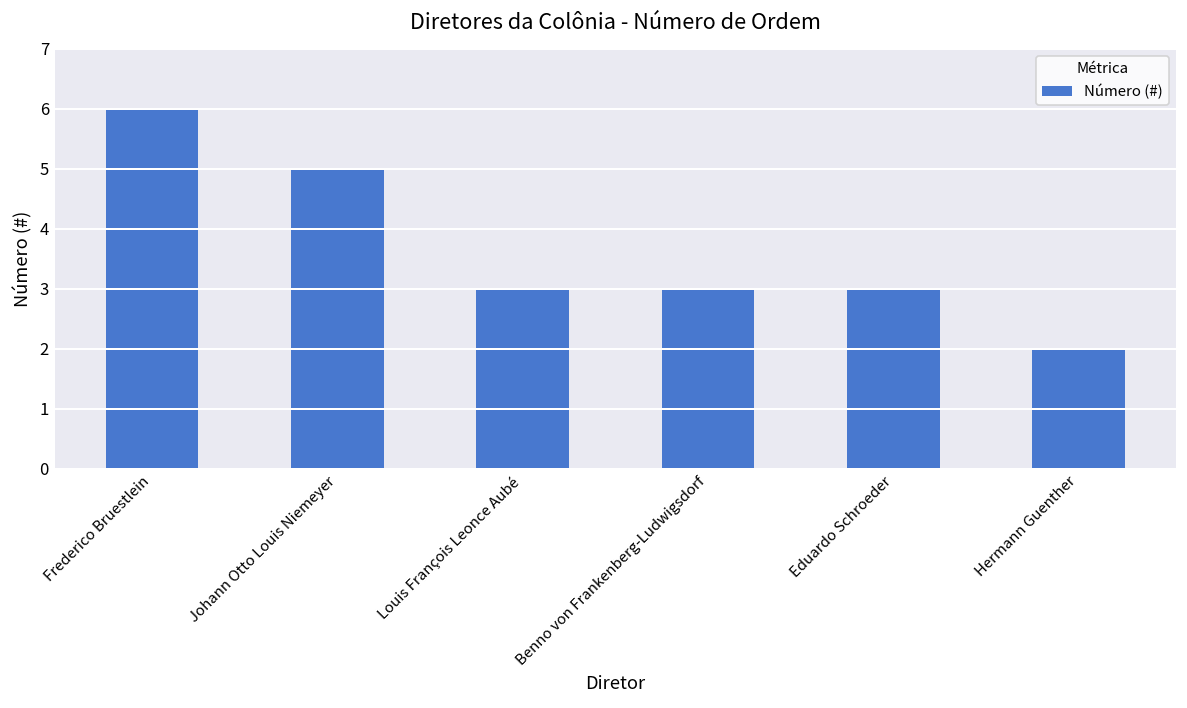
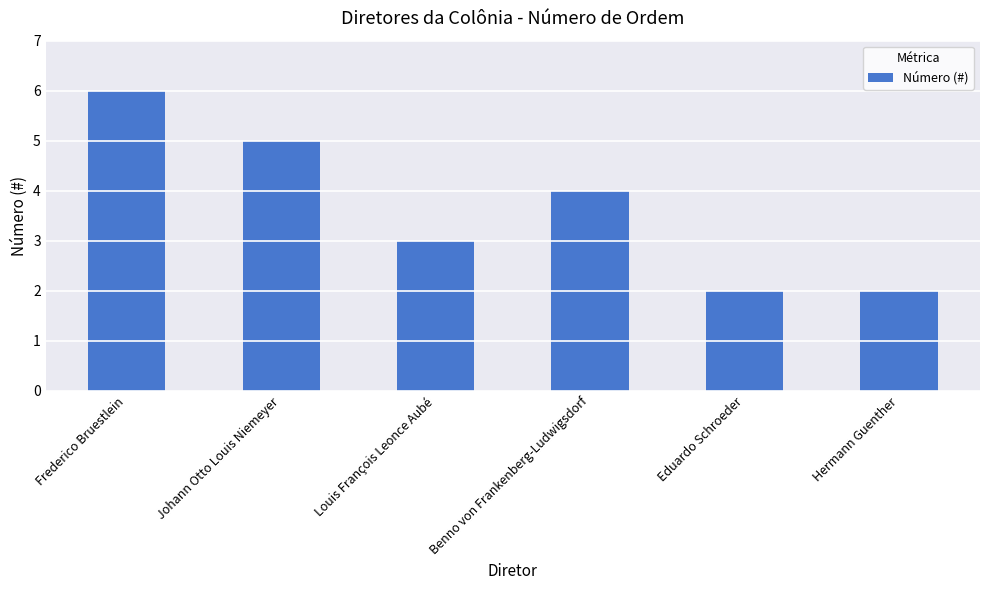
Benno von Frankenberg-Ludwigsdorf: 3 -> 4
Eduardo Schroeder: 3 -> 2
